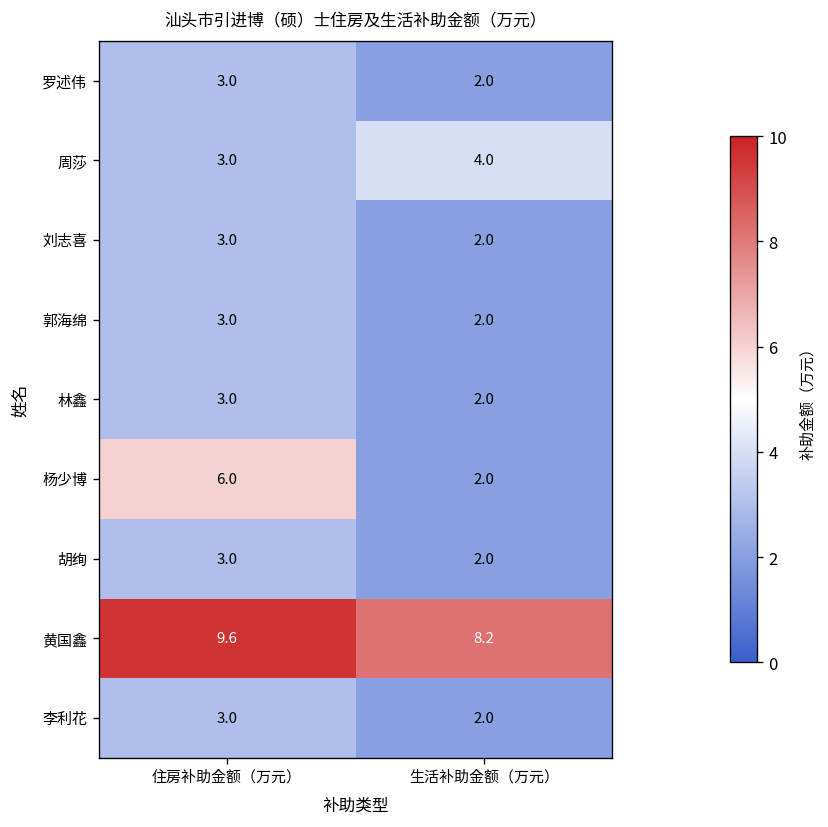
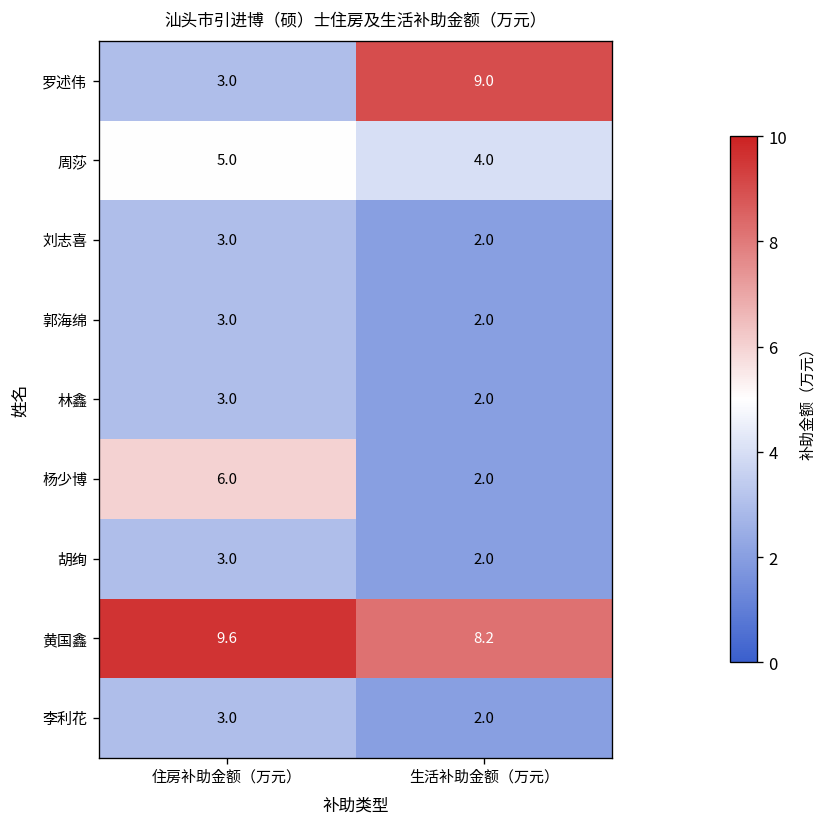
罗述伟, 生活补助金额（万元）: 2.0 -> 9.0
周莎, 住房补助金额（万元）: 3.0 -> 5.0
